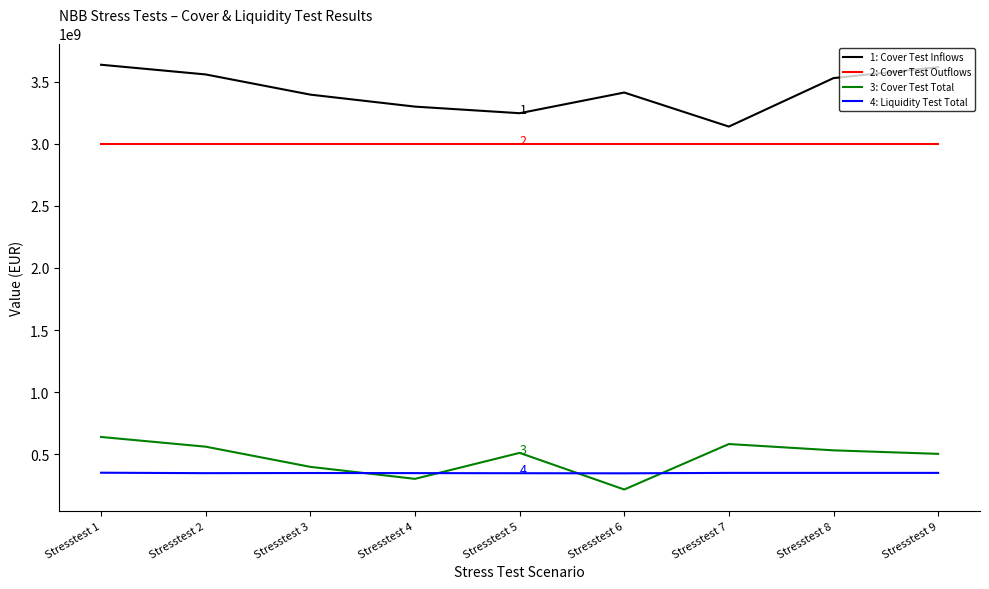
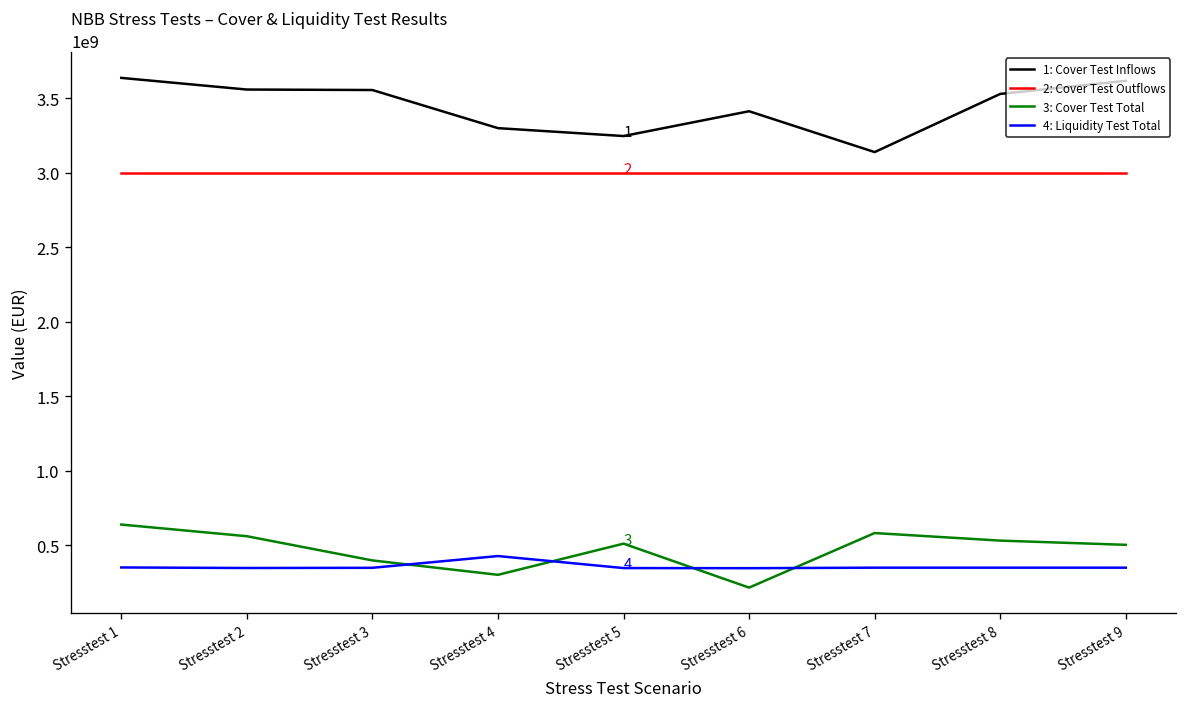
1: Cover Test Inflows, Stresstest 3: 3390000000 -> 3550000000
4: Liquidity Test Total, Stresstest 4: 350000000 -> 430000000
